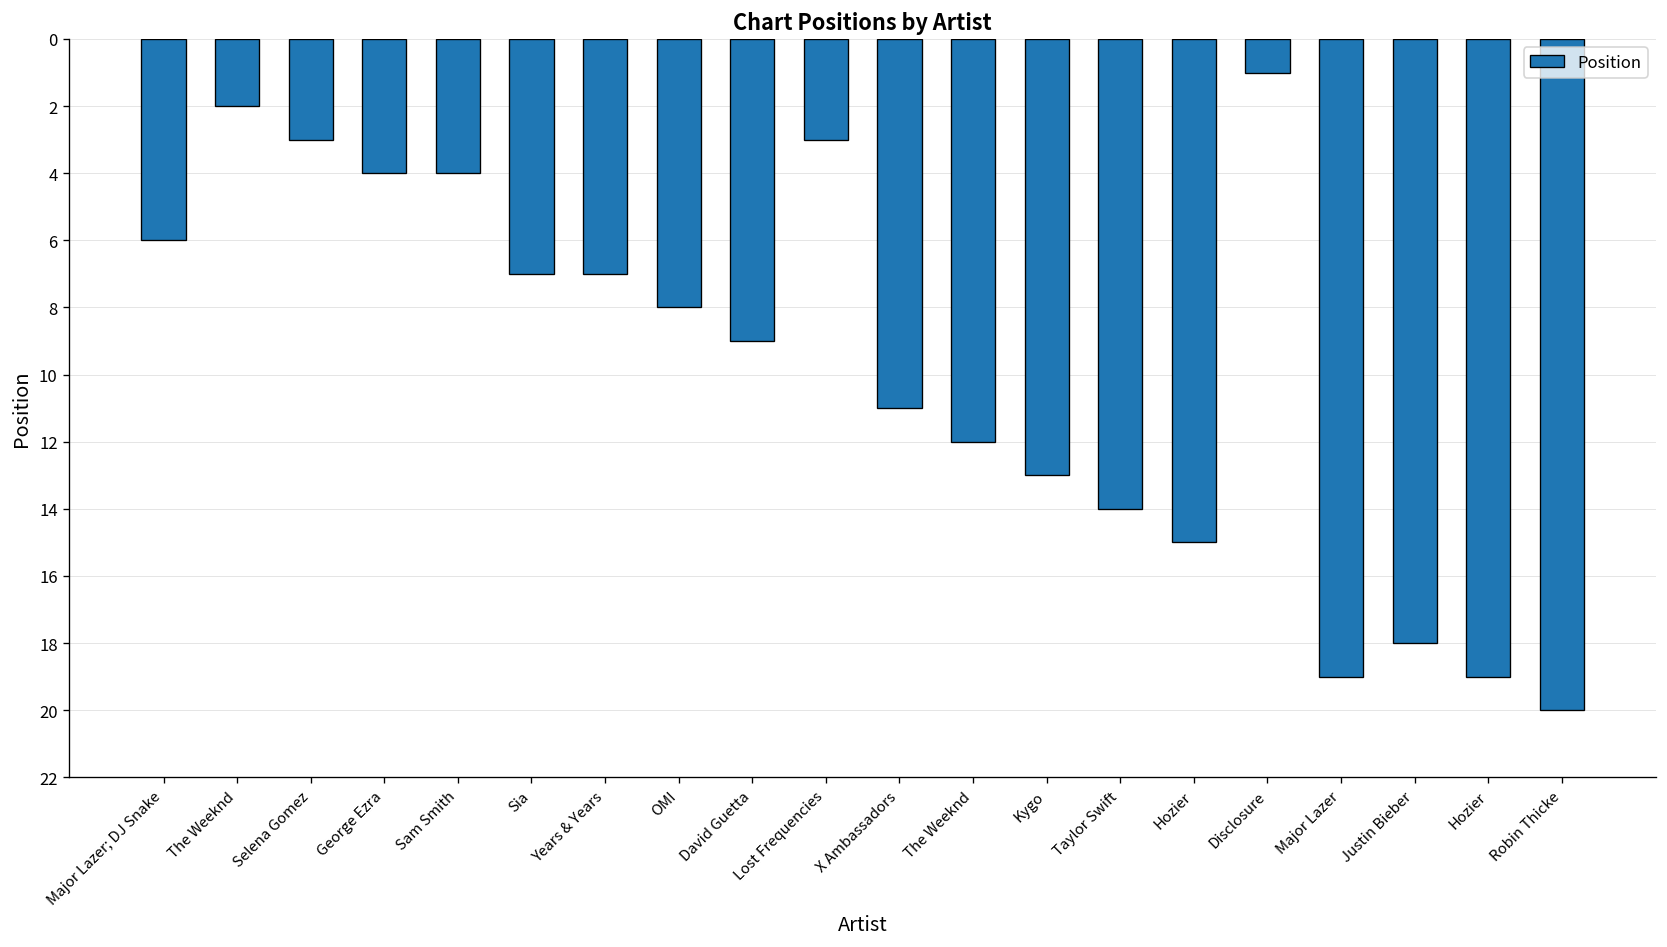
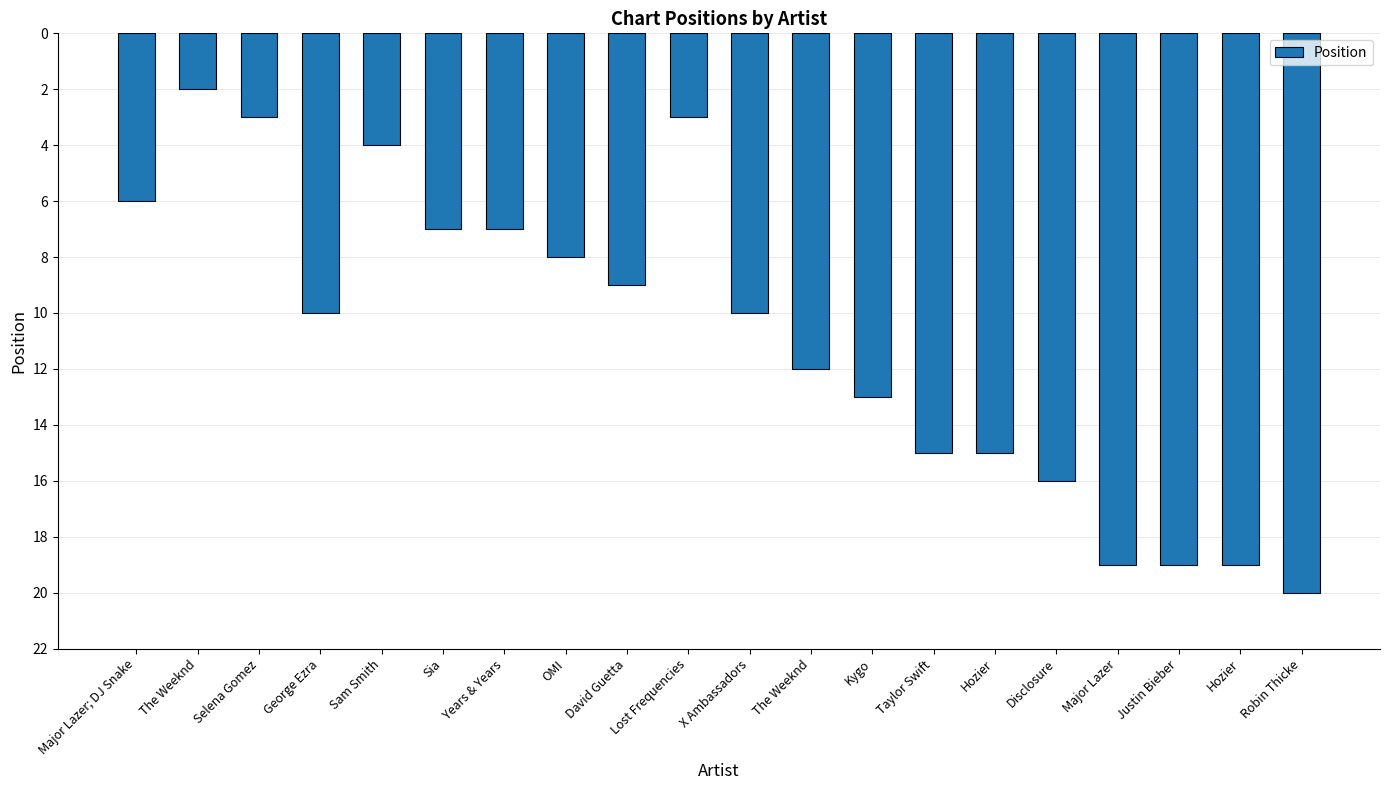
George Ezra: 4 -> 10
X Ambassadors: 11 -> 10
Taylor Swift: 14 -> 15
Disclosure: 1 -> 16
Justin Bieber: 18 -> 19
